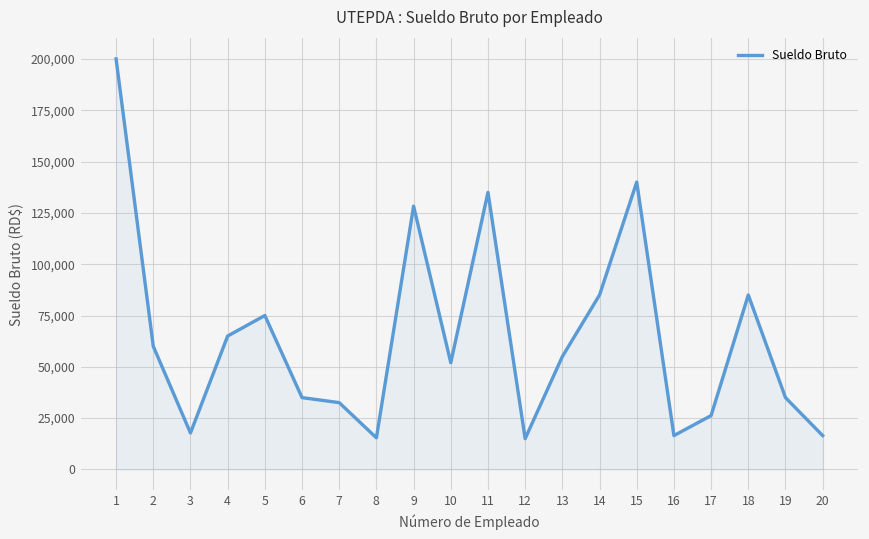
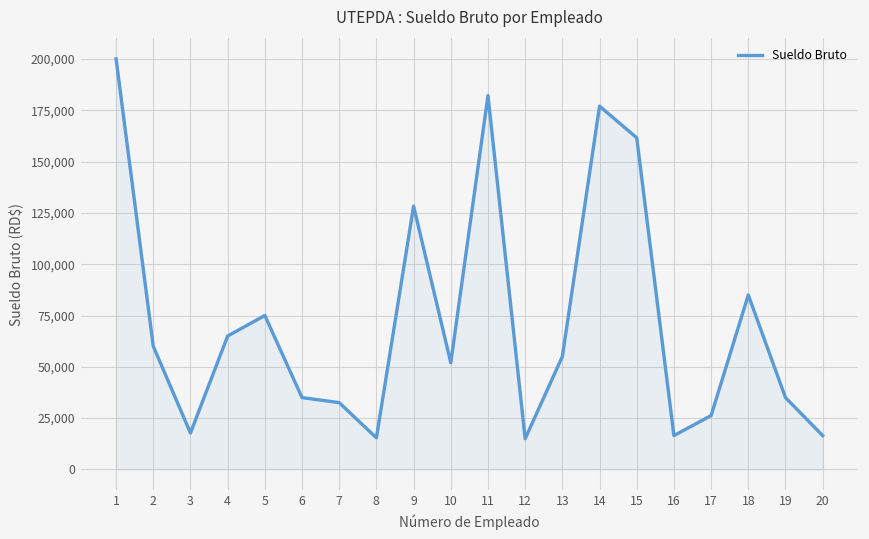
11: 135,000 -> 182,000
14: 85,000 -> 177,000
15: 140,000 -> 162,000
